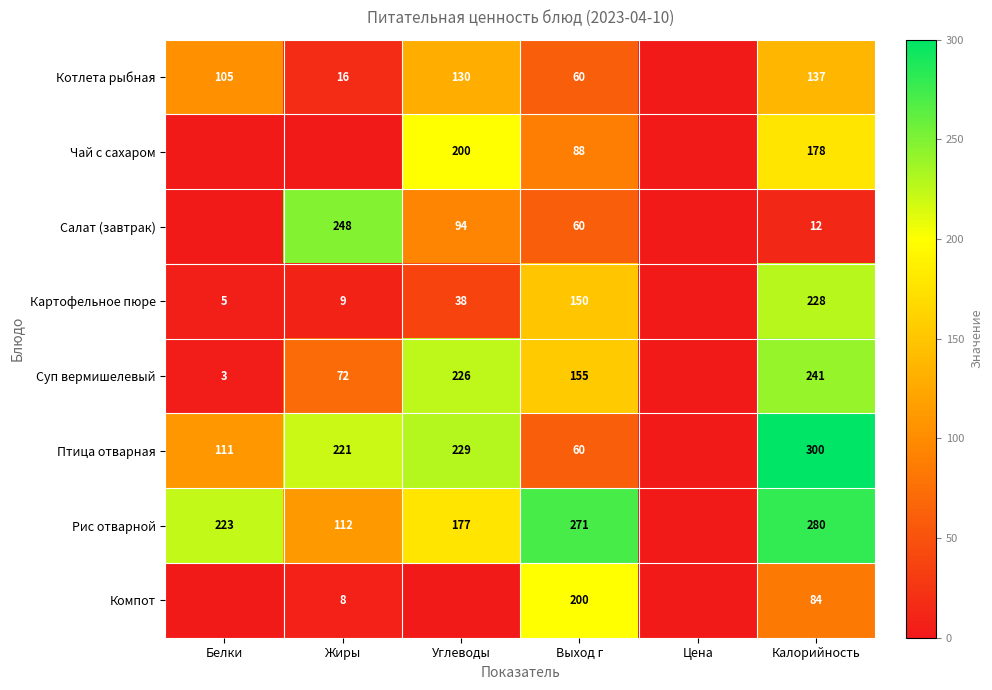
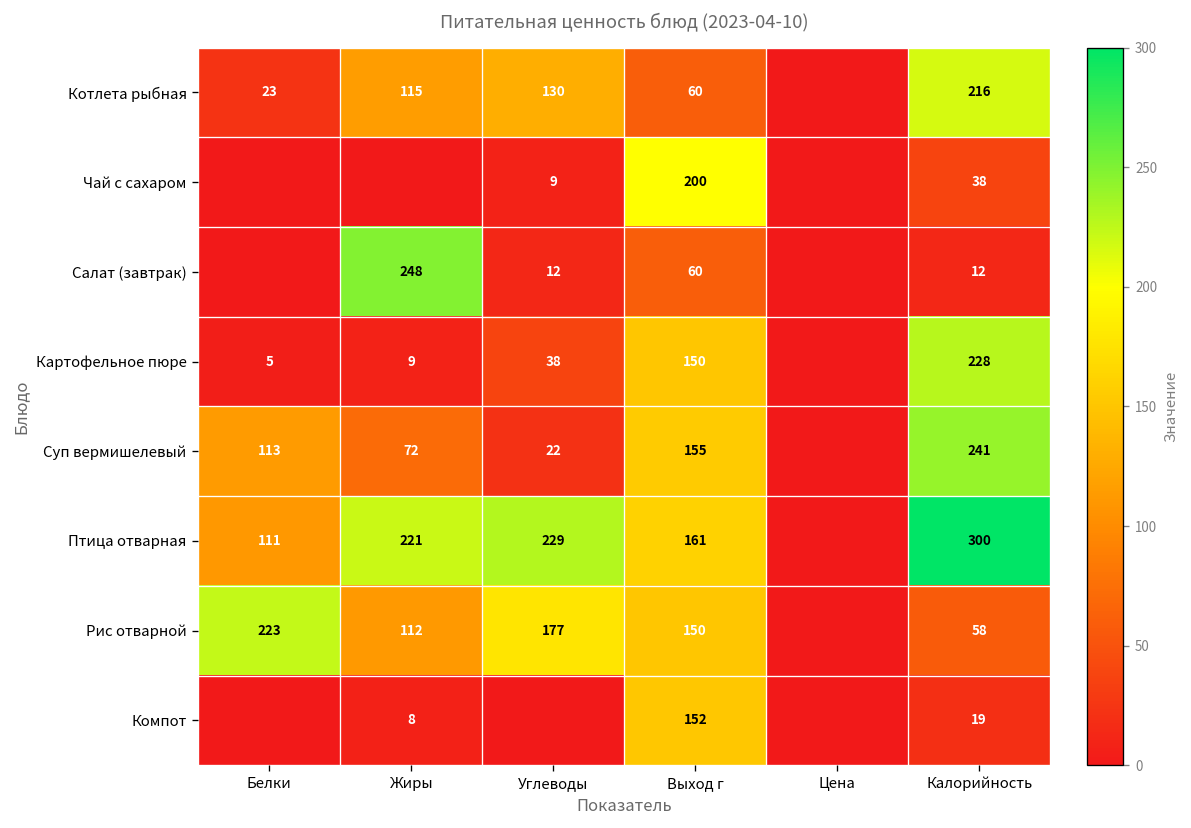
Котлета рыбная, Белки: 105 -> 23
Котлета рыбная, Жиры: 16 -> 115
Котлета рыбная, Калорийность: 137 -> 216
Чай с сахаром, Углеводы: 200 -> 9
Чай с сахаром, Выход г: 88 -> 200
Чай с сахаром, Калорийность: 178 -> 38
Салат (завтрак), Углеводы: 94 -> 12
Суп вермишелевый, Белки: 3 -> 113
Суп вермишелевый, Углеводы: 226 -> 22
Птица отварная, Выход г: 60 -> 161
Рис отварной, Выход г: 271 -> 150
Рис отварной, Калорийность: 280 -> 58
Компот, Выход г: 200 -> 152
Компот, Калорийность: 84 -> 19
